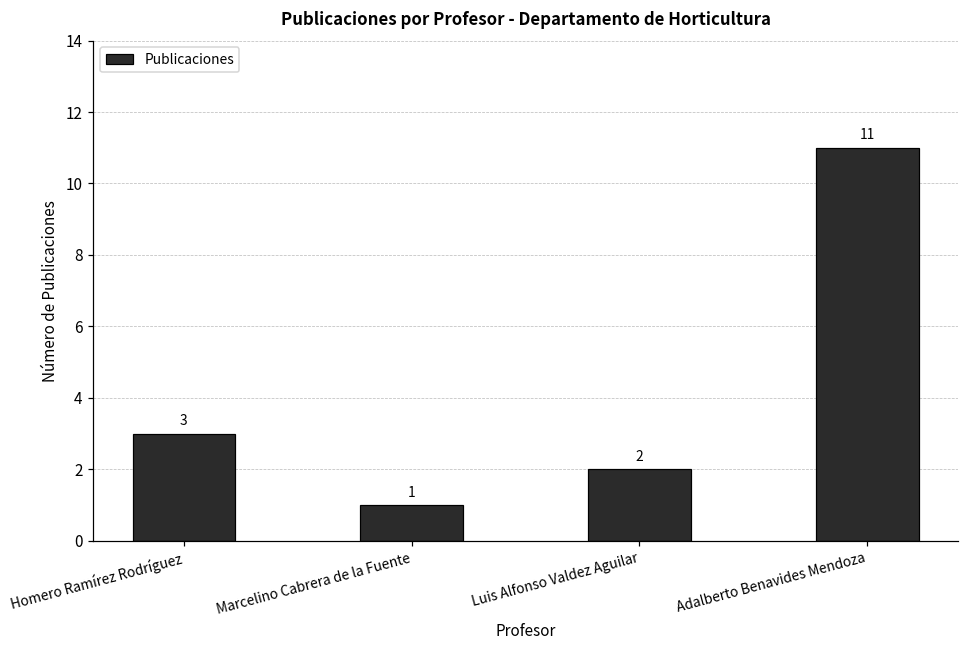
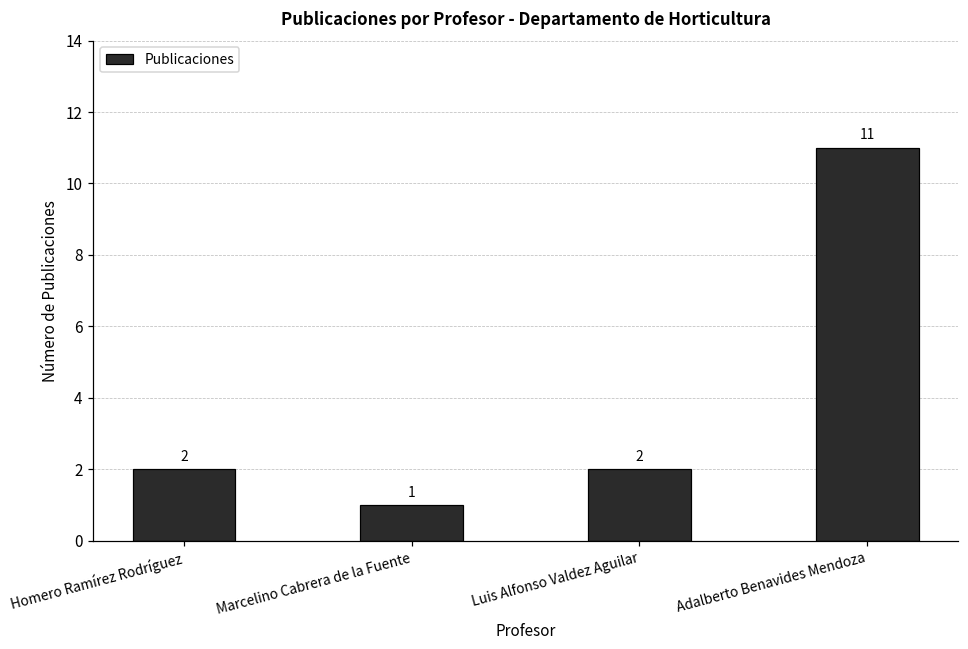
Homero Ramírez Rodríguez: 3 -> 2
